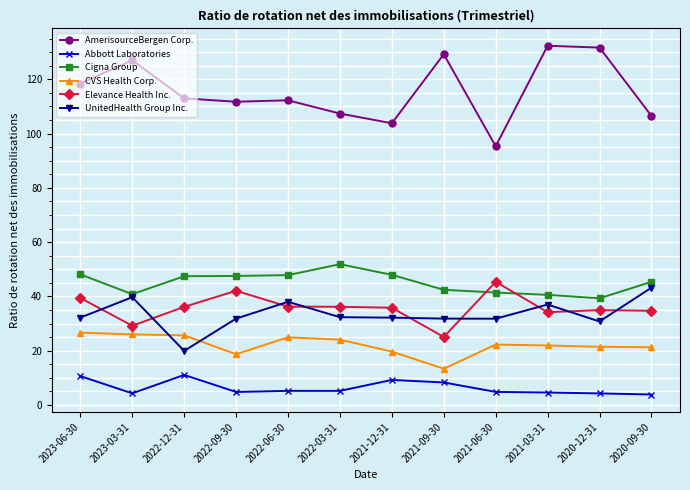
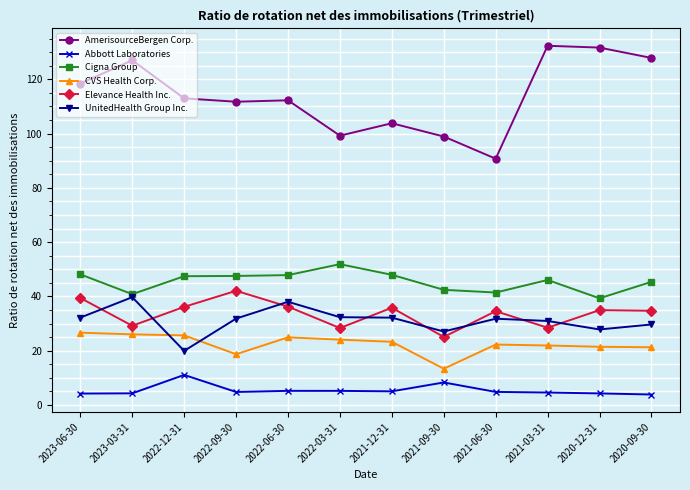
Abbott Laboratories, 2023-06-30: 11 -> 4
AmerisourceBergen Corp., 2022-03-31: 107 -> 99
Elevance Health Inc., 2022-03-31: 36 -> 28
Abbott Laboratories, 2021-12-31: 9 -> 5
CVS Health Corp., 2021-12-31: 20 -> 23
AmerisourceBergen Corp., 2021-09-30: 129 -> 99
UnitedHealth Group Inc., 2021-09-30: 32 -> 27
AmerisourceBergen Corp., 2021-06-30: 95 -> 91
Elevance Health Inc., 2021-06-30: 45 -> 35
Cigna Group, 2021-03-31: 41 -> 46
Elevance Health Inc., 2021-03-31: 34 -> 28
UnitedHealth Group Inc., 2021-03-31: 37 -> 31
UnitedHealth Group Inc., 2020-12-31: 31 -> 28
AmerisourceBergen Corp., 2020-09-30: 107 -> 128
UnitedHealth Group Inc., 2020-09-30: 43 -> 30
